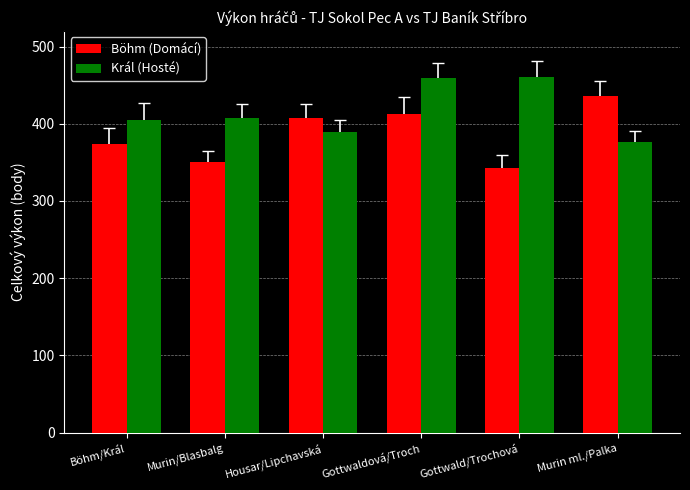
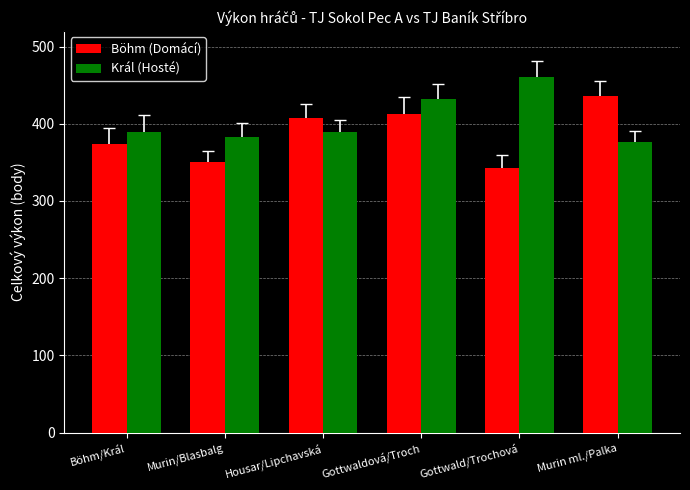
Král (Hosté), Böhm/Král: 410 -> 390
Král (Hosté), Murin/Blasbalg: 410 -> 380
Král (Hosté), Gottwaldová/Troch: 460 -> 430
